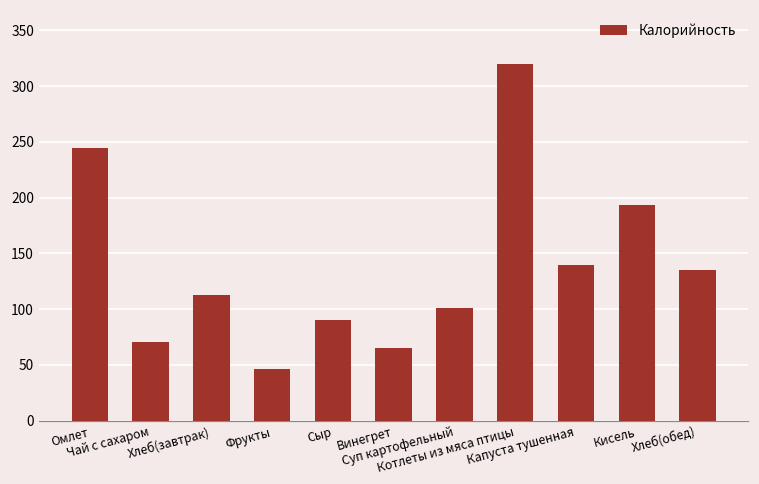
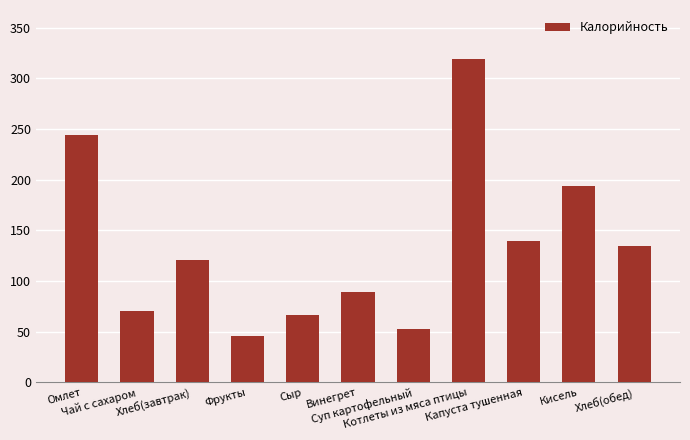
Хлеб(завтрак): 112 -> 121
Сыр: 90 -> 67
Винегрет: 65 -> 90
Суп картофельный: 101 -> 53
